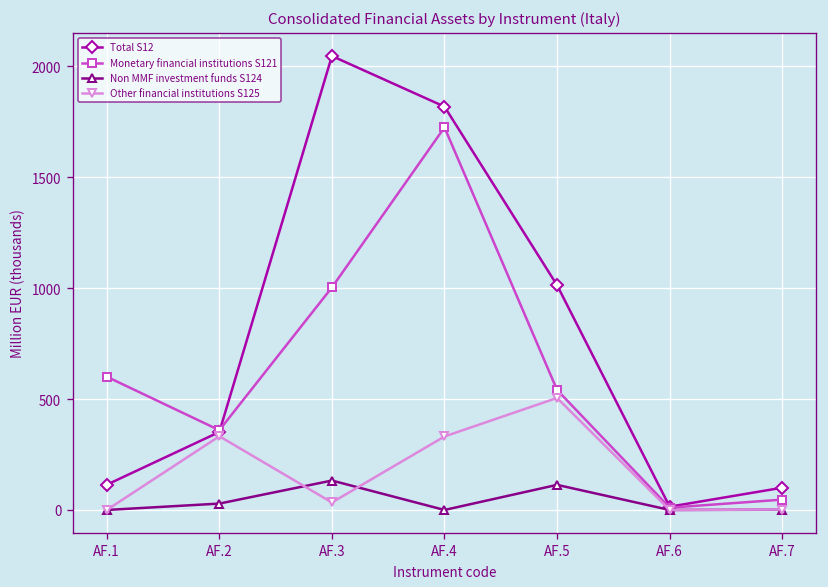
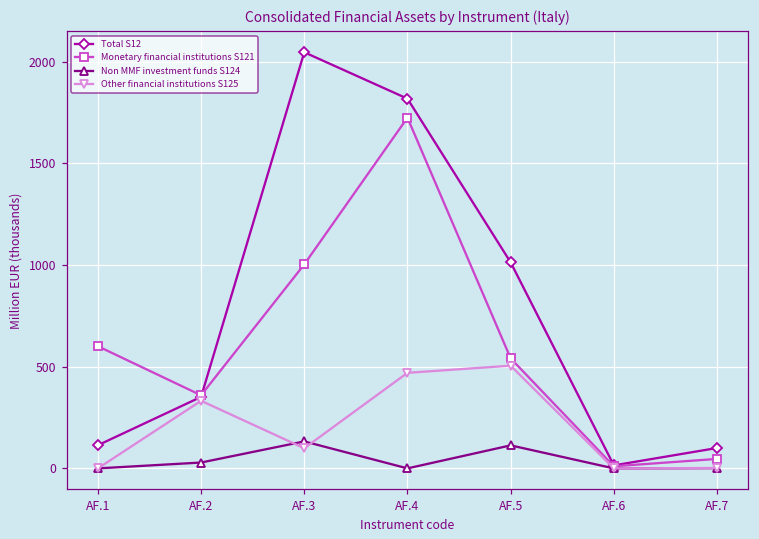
Other financial institutions S125, AF.3: 30 -> 100
Other financial institutions S125, AF.4: 330 -> 470
